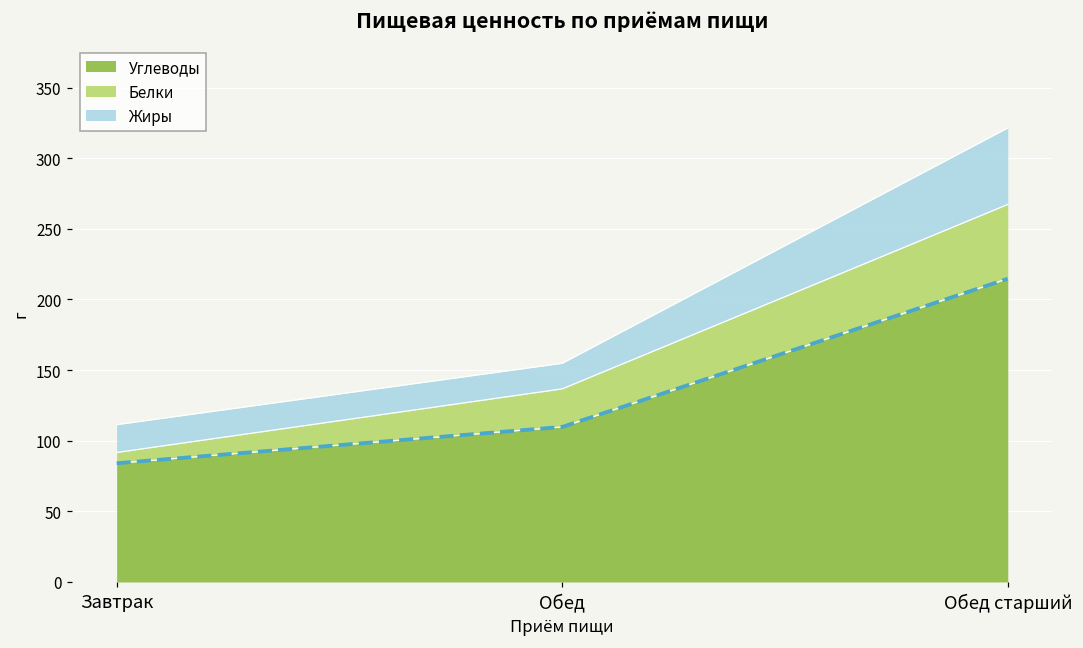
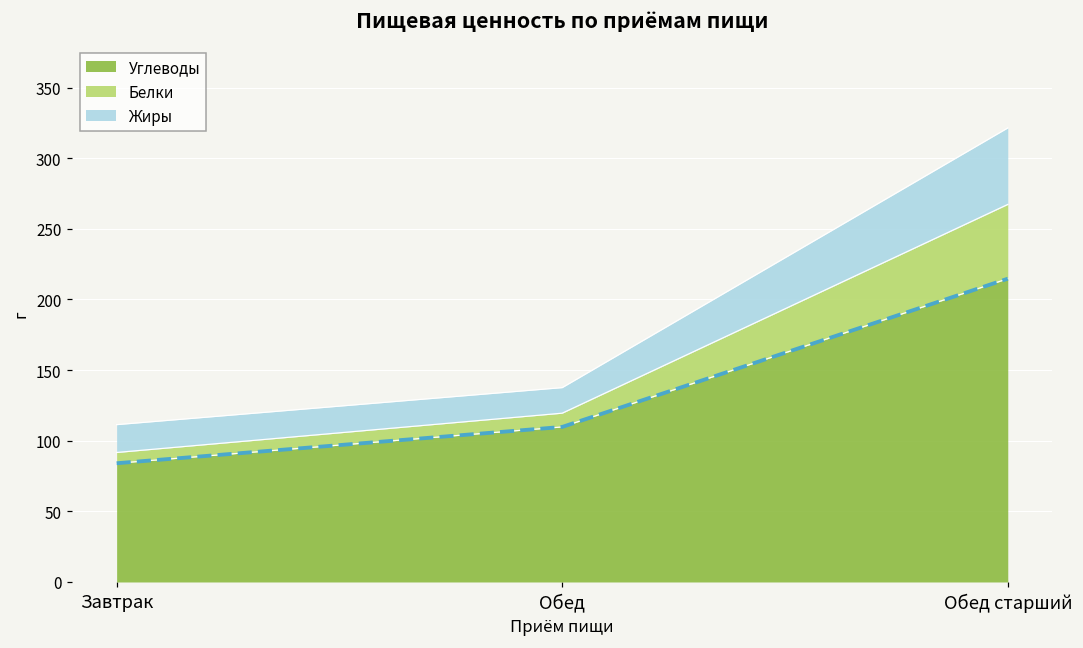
Белки, Обед: 27 -> 10
